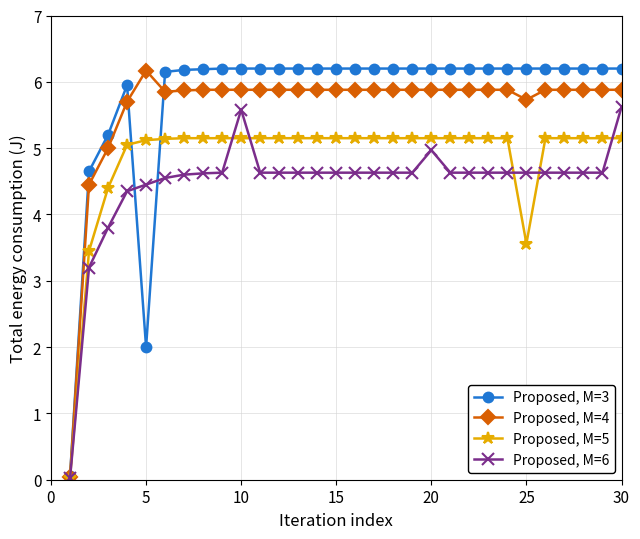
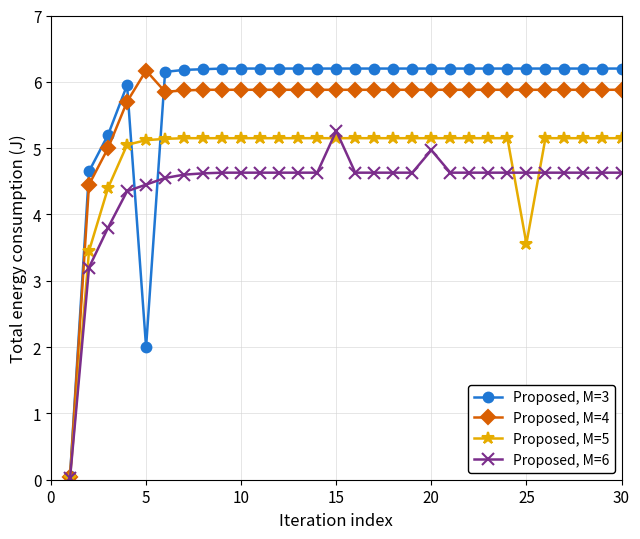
Proposed, M=6, 10: 5.6 -> 4.6
Proposed, M=6, 15: 4.6 -> 5.3
Proposed, M=4, 25: 5.7 -> 5.9
Proposed, M=6, 30: 5.6 -> 4.6
